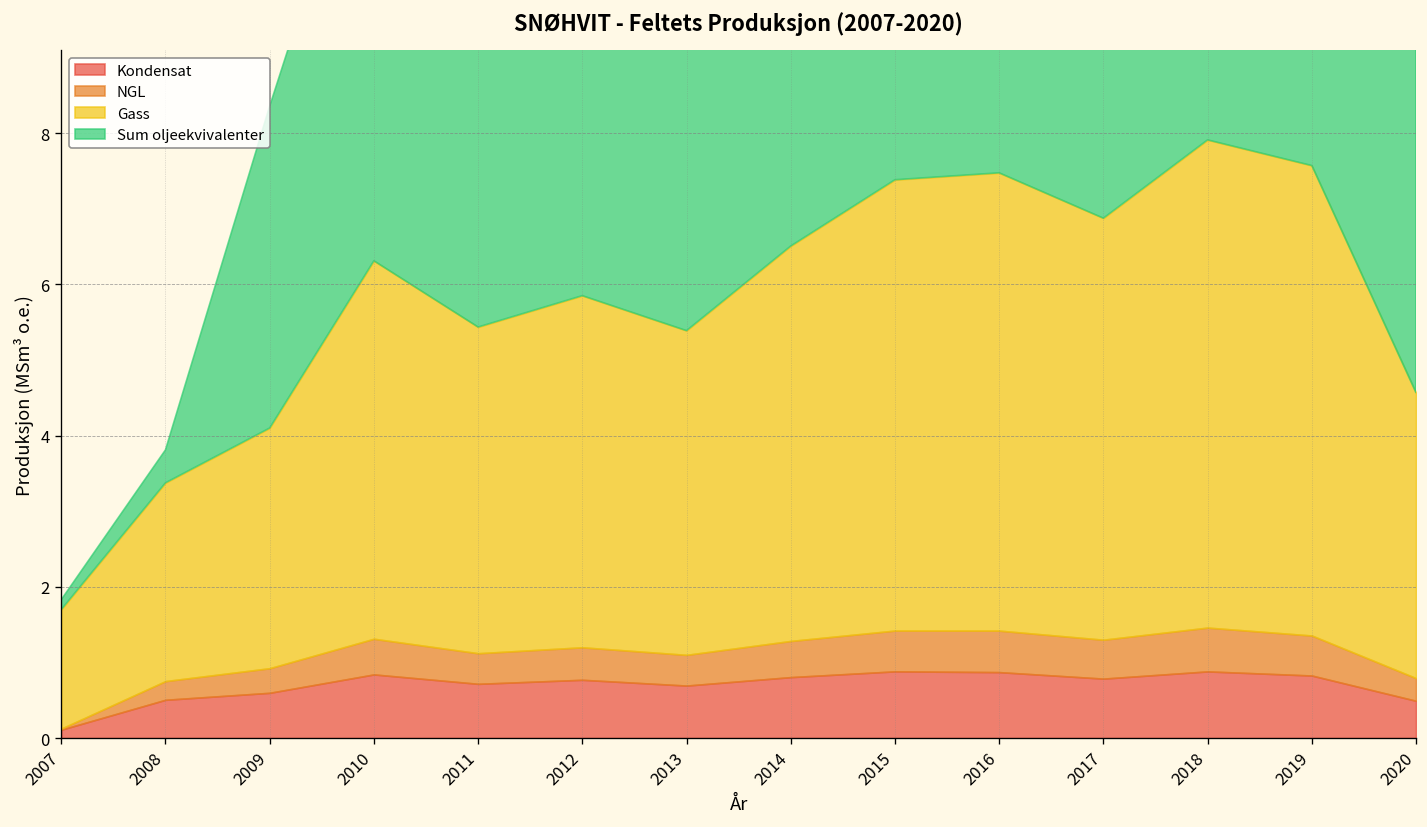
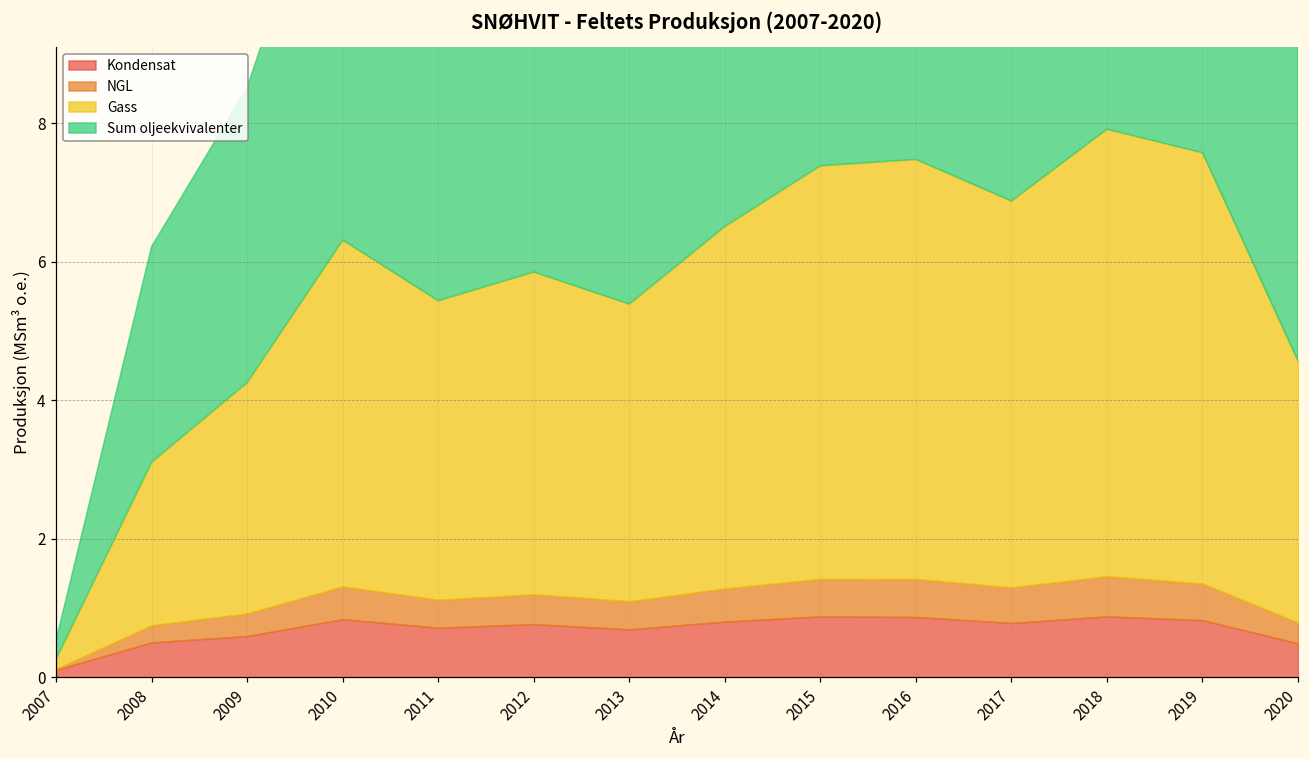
Gass, 2007: 1.6 -> 0.1
Sum oljeekvivalenter, 2007: 0.1 -> 0.3
Gass, 2008: 2.6 -> 2.4
Sum oljeekvivalenter, 2008: 0.4 -> 3.1
Gass, 2009: 3.2 -> 3.3
